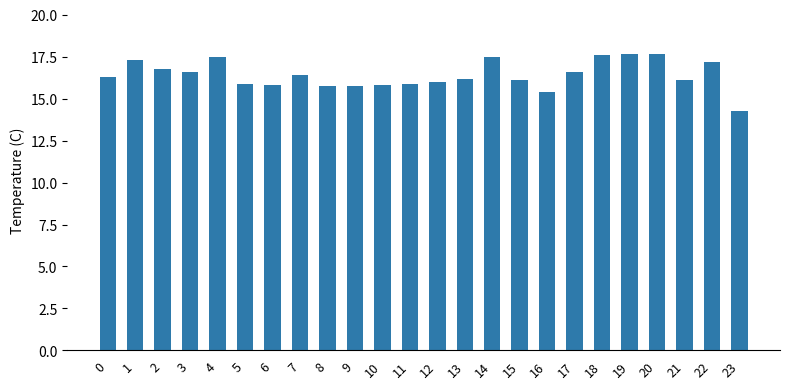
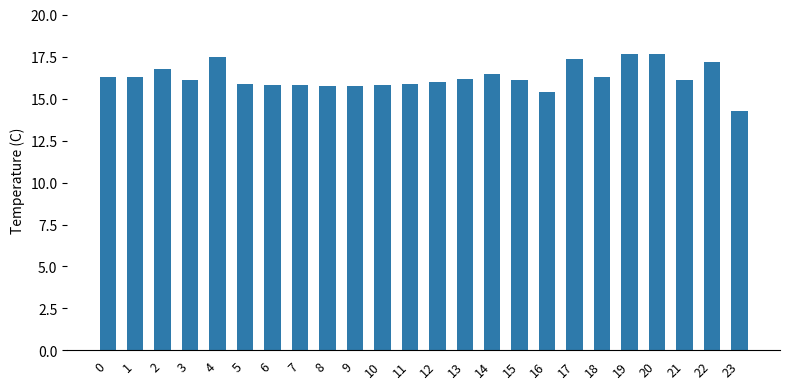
1: 17.3 -> 16.3
3: 16.6 -> 16.1
7: 16.4 -> 15.8
14: 17.5 -> 16.5
17: 16.6 -> 17.4
18: 17.6 -> 16.3
